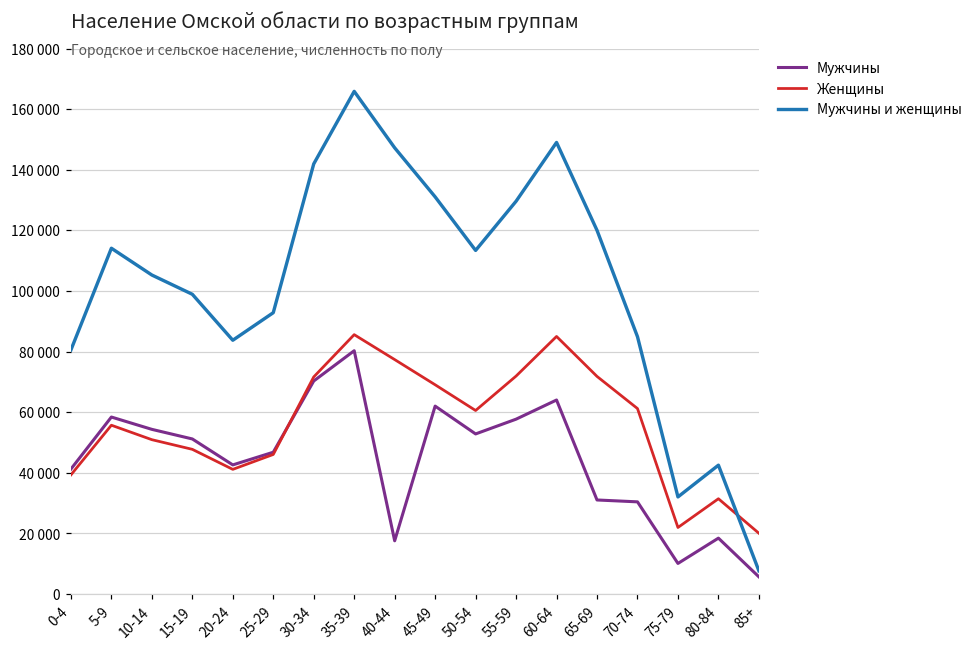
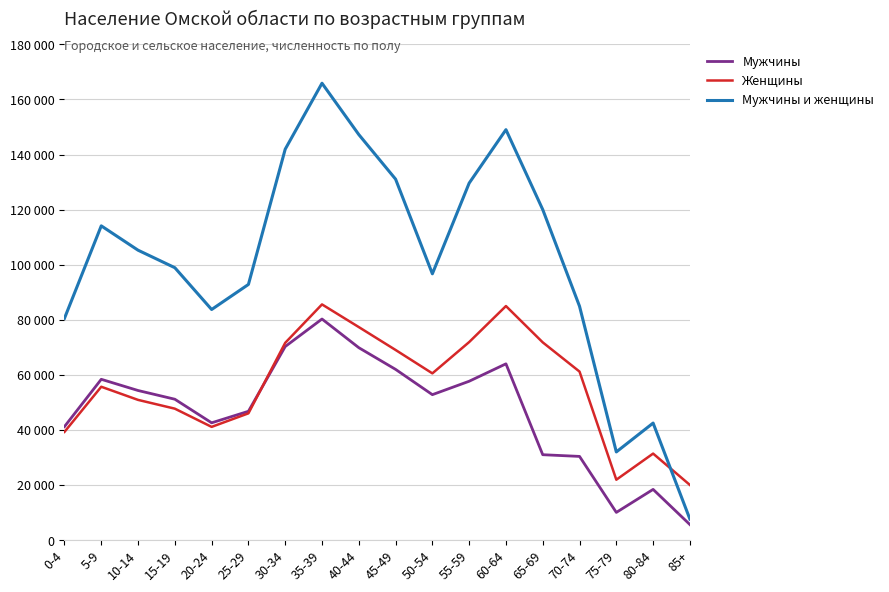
Мужчины, 40-44: 18000 -> 70000
Мужчины и женщины, 50-54: 113000 -> 97000
